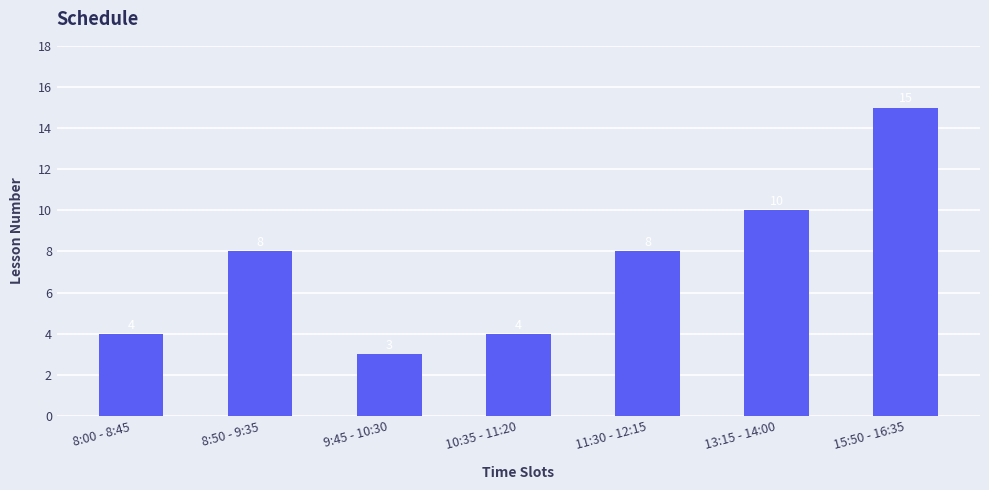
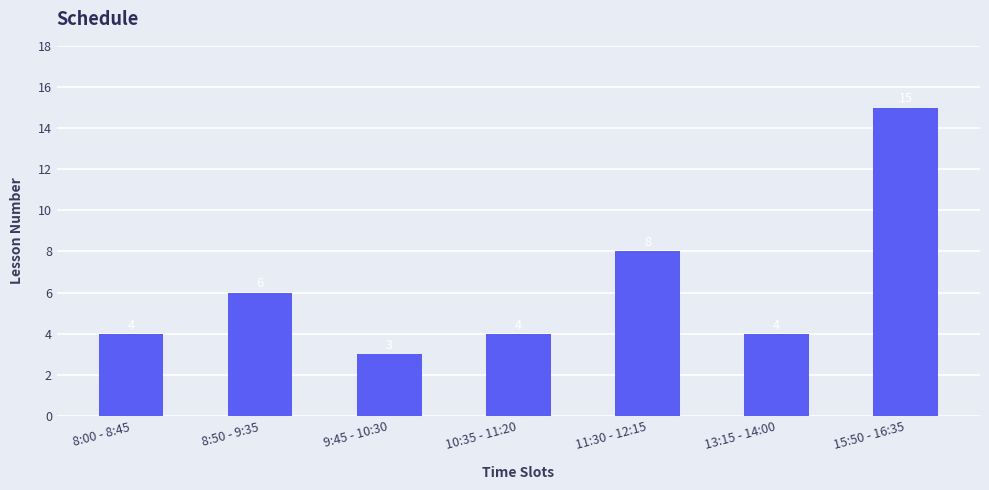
8:50 - 9:35: 8 -> 6
13:15 - 14:00: 10 -> 4
